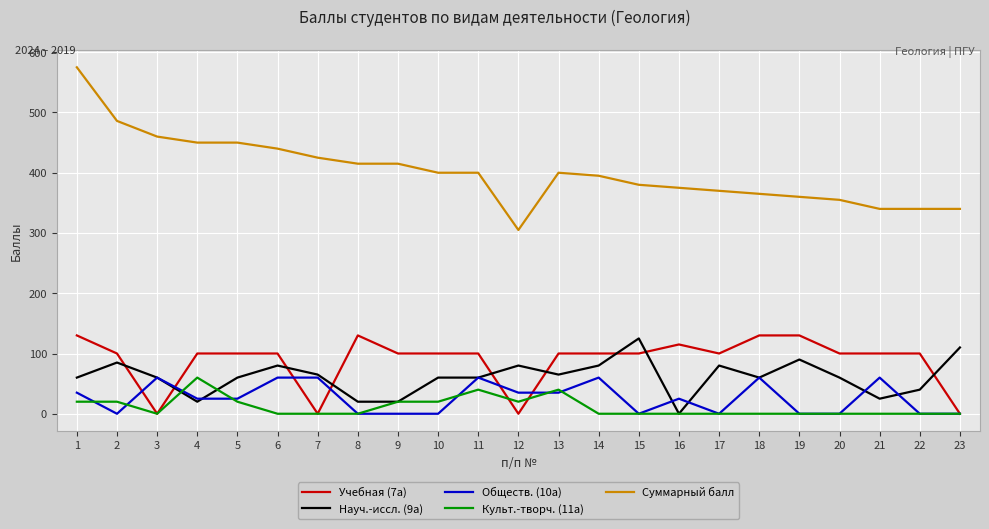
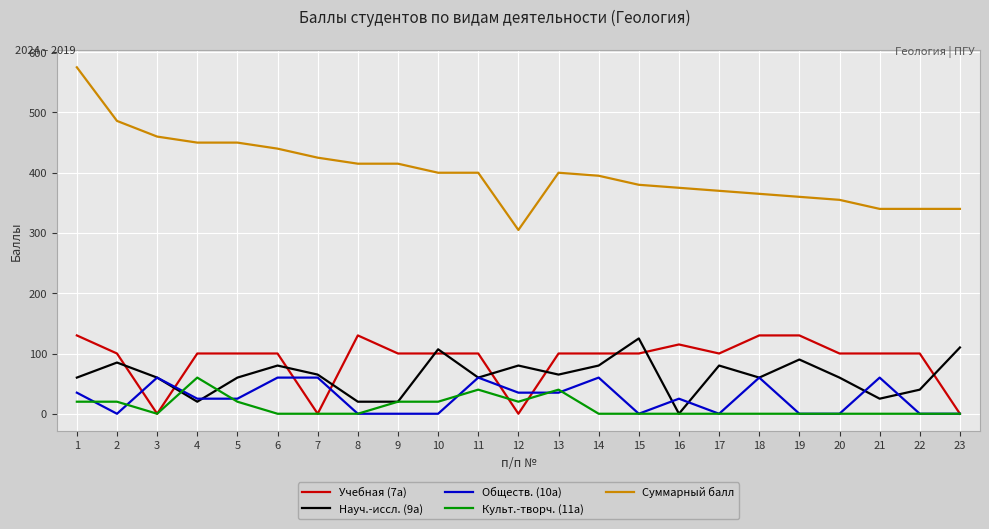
Науч.-иссл. (9а), 10: 60 -> 110
